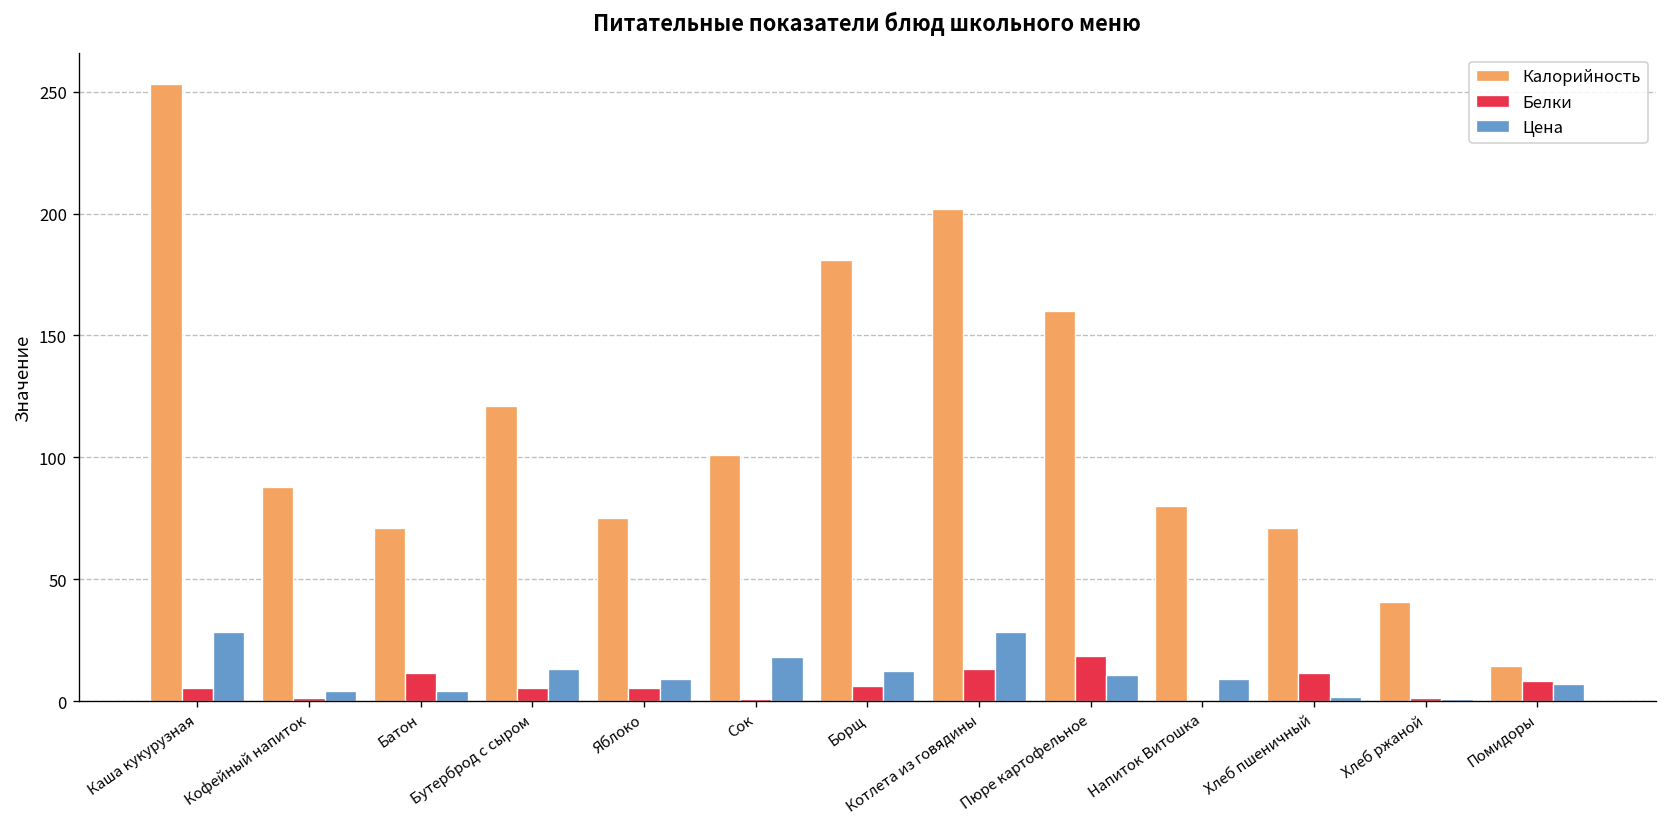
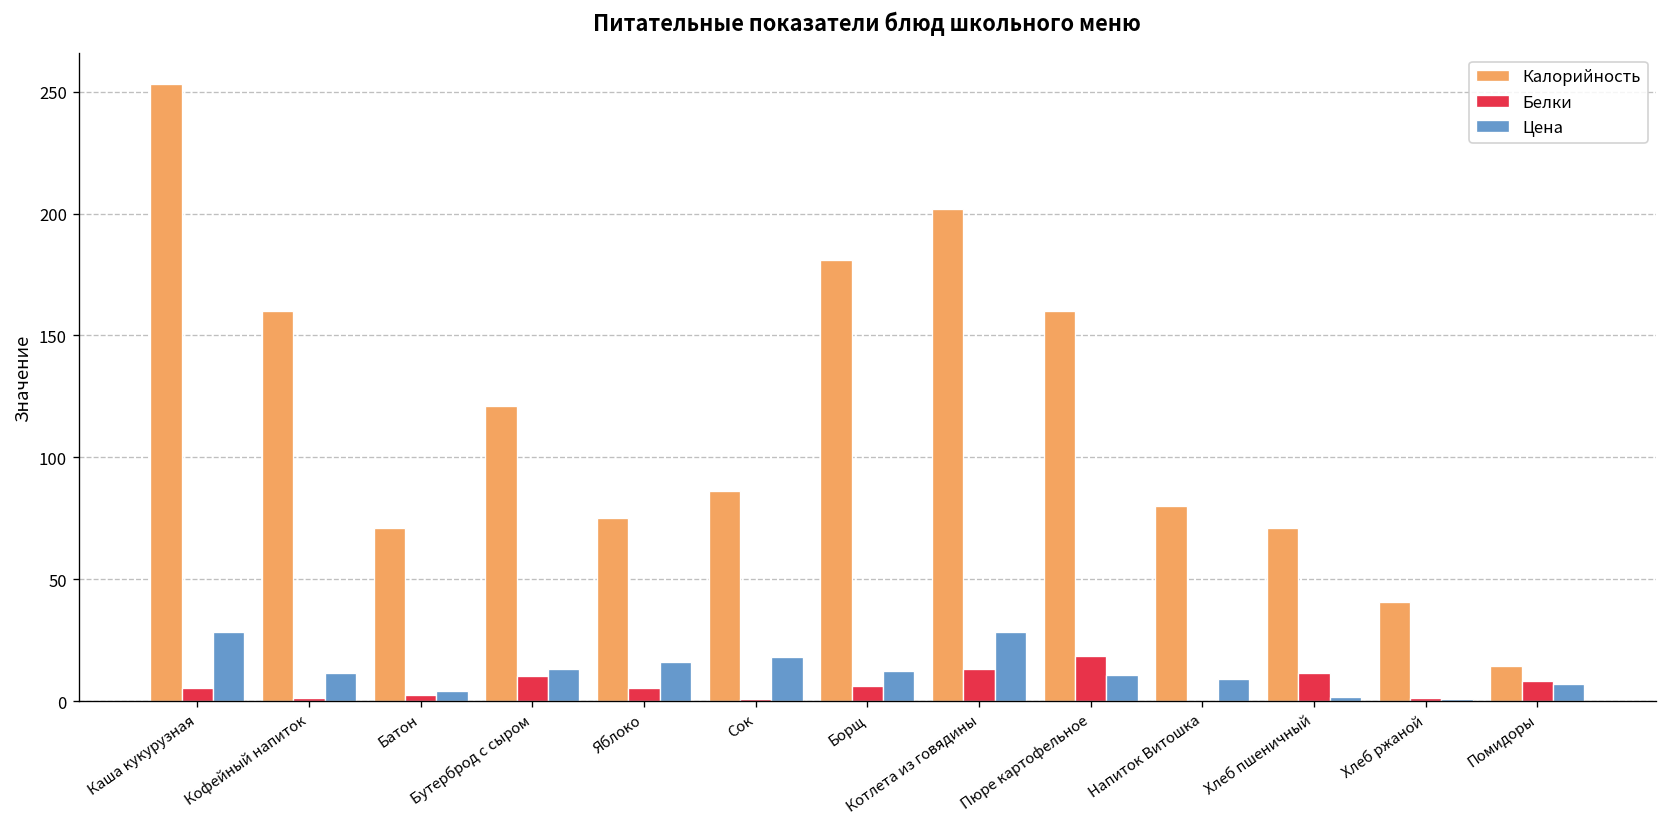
Калорийность, Кофейный напиток: 88 -> 160
Цена, Кофейный напиток: 4 -> 11
Белки, Батон: 12 -> 2
Белки, Бутерброд с сыром: 5 -> 10
Цена, Яблоко: 9 -> 16
Калорийность, Сок: 101 -> 86
